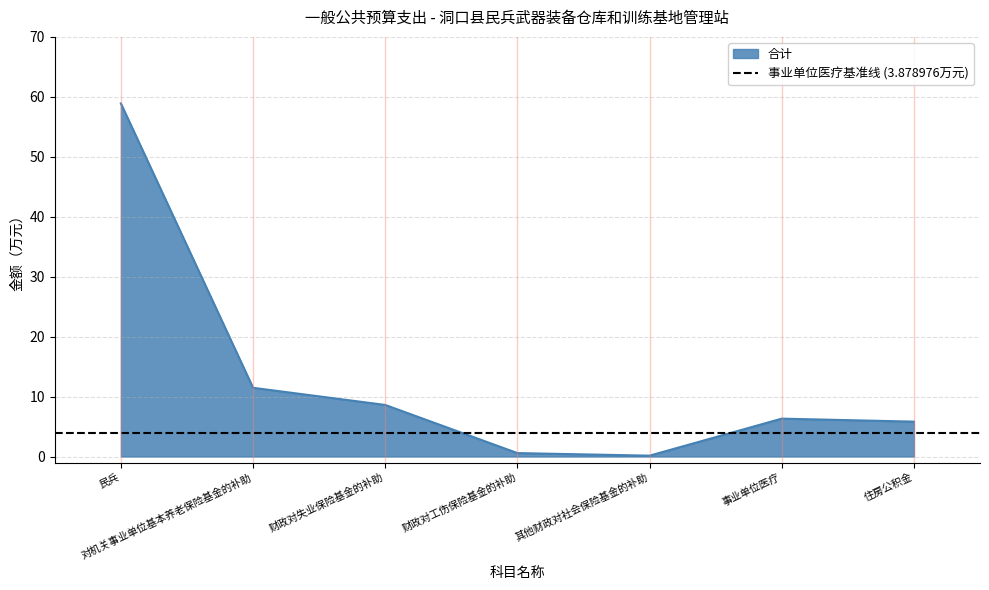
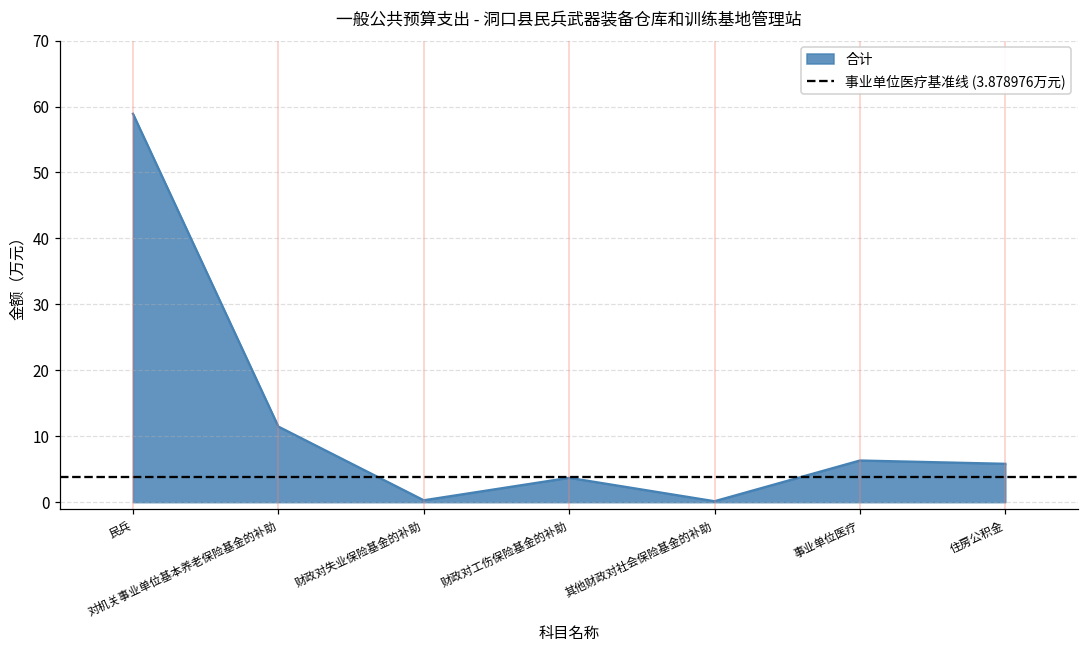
财政对失业保险基金的补助: 9 -> 0
财政对工伤保险基金的补助: 1 -> 4
